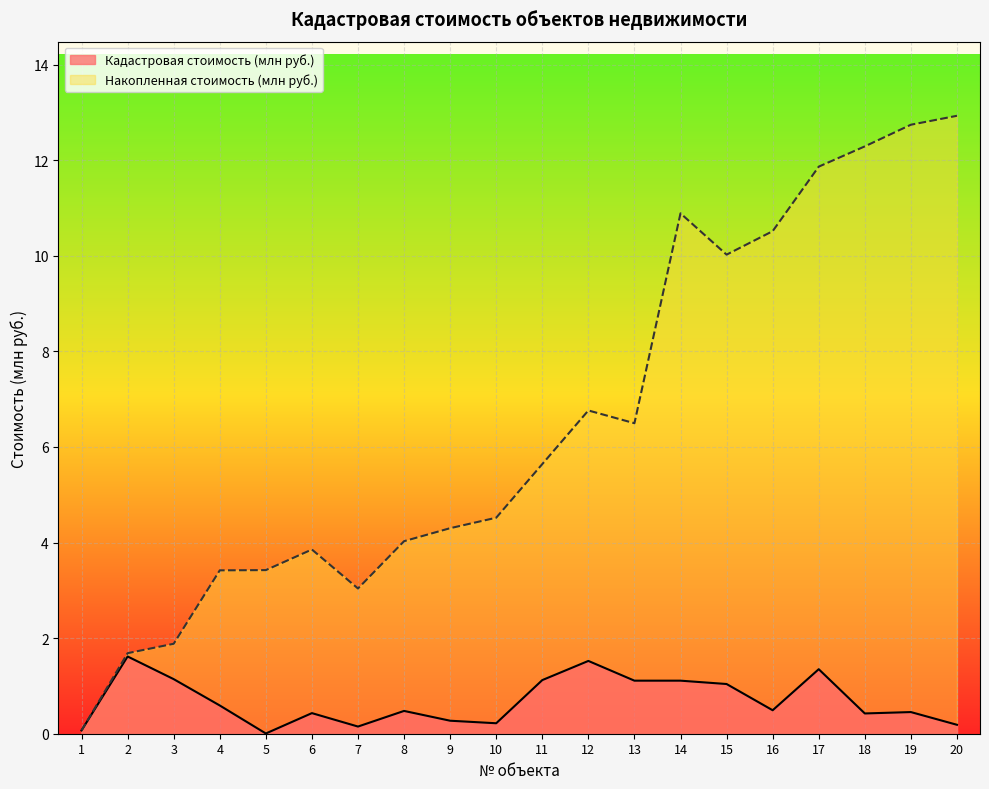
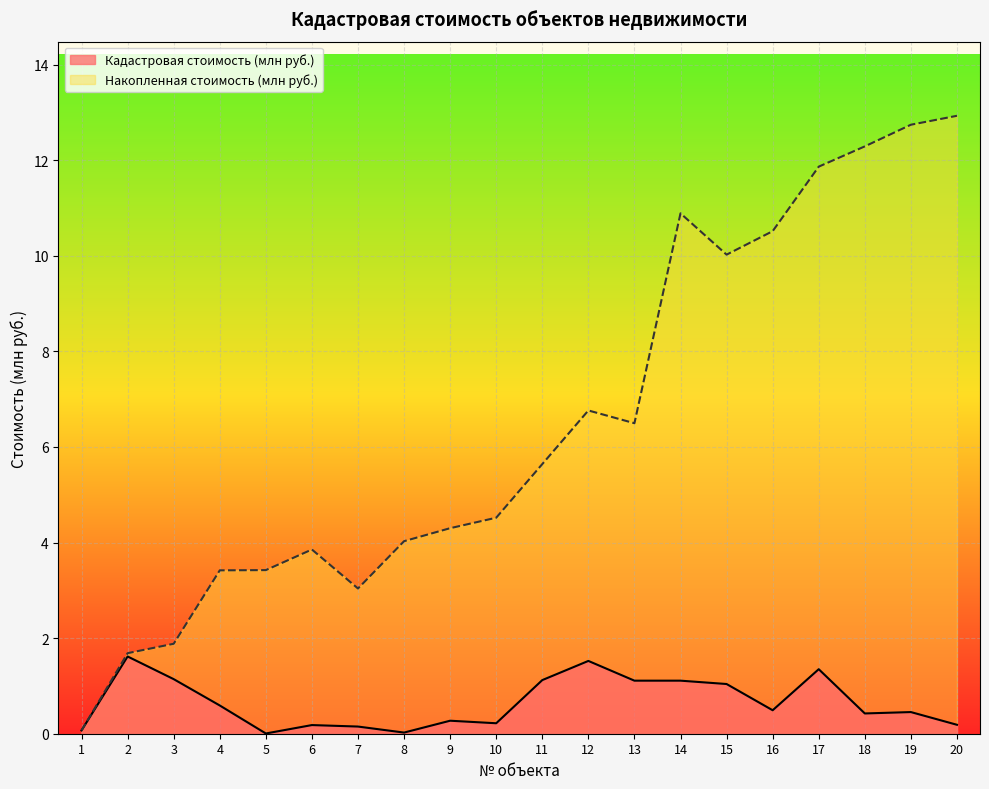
Кадастровая стоимость (млн руб.), 6: 0.4 -> 0.2
Кадастровая стоимость (млн руб.), 8: 0.5 -> 0.0
